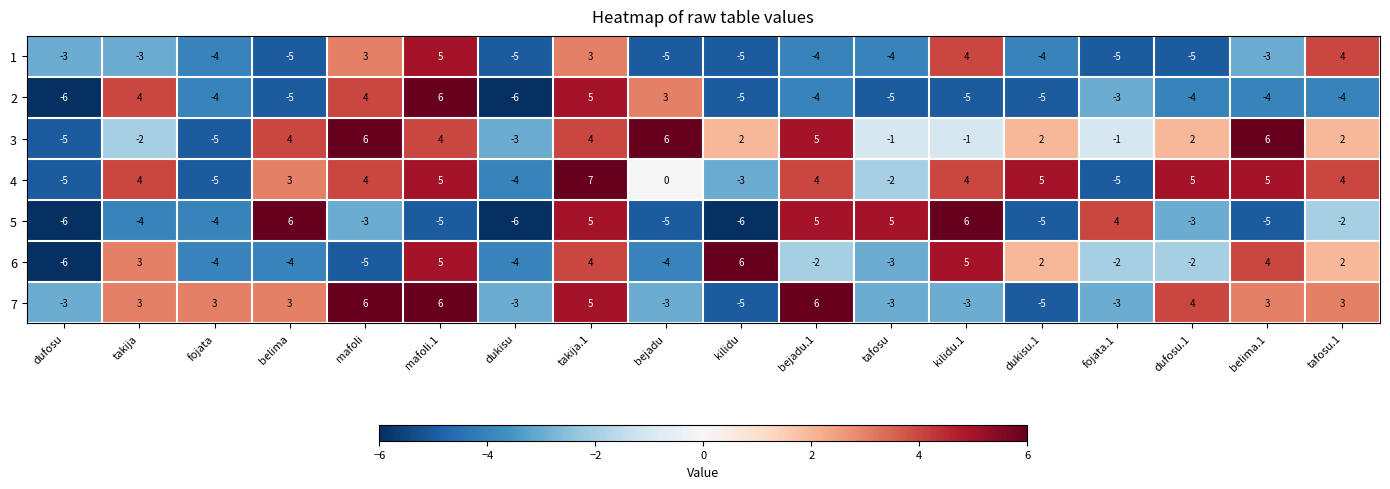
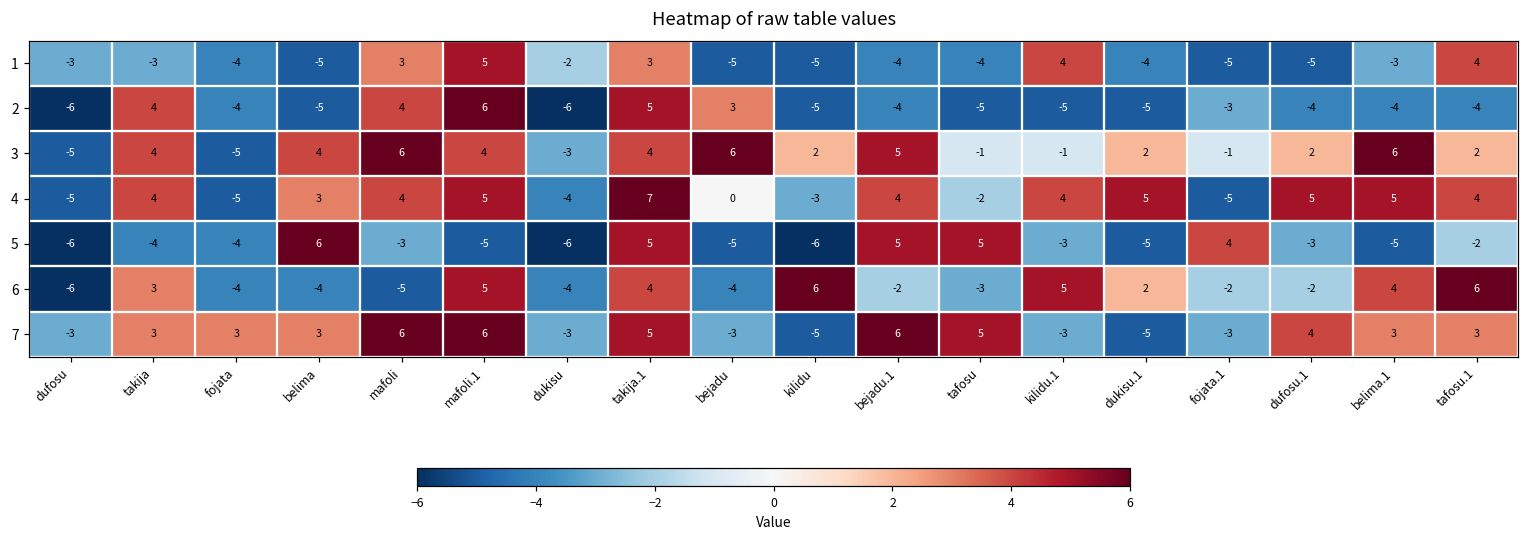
1, dukisu: -5 -> -2
3, takija: -2 -> 4
5, kilidu.1: 6 -> -3
6, tafosu.1: 2 -> 6
7, tafosu: -3 -> 5
